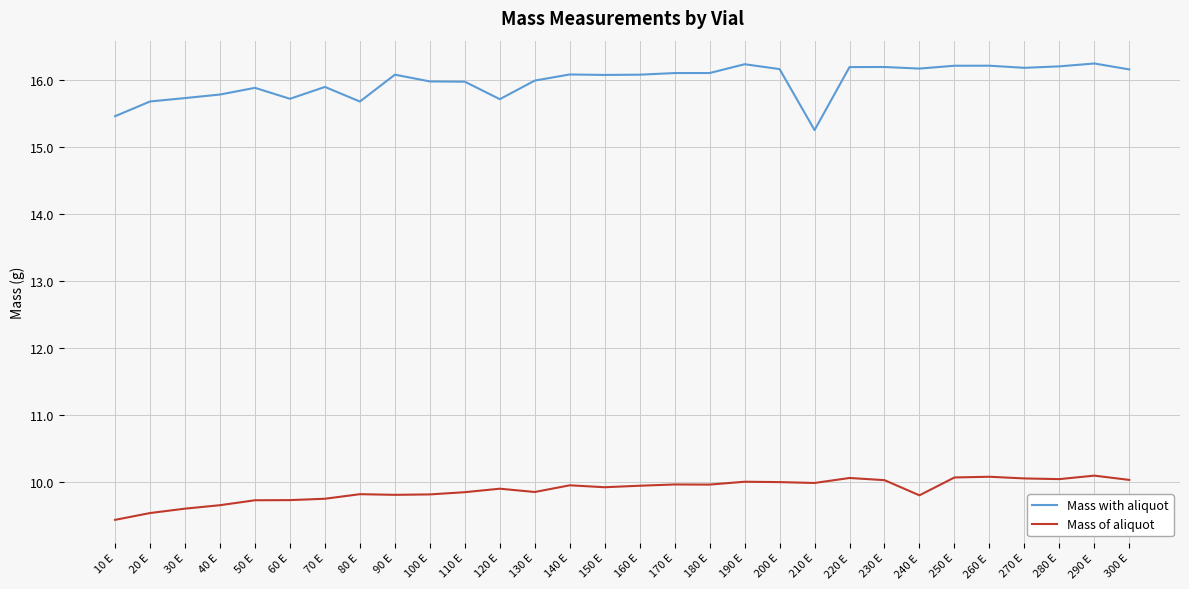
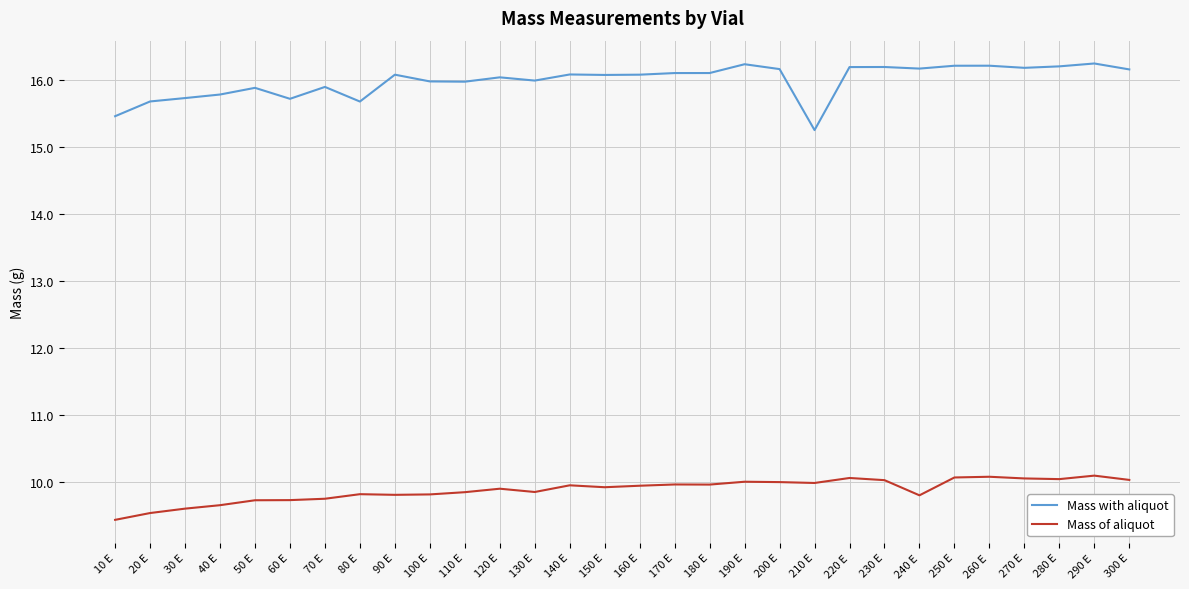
Mass with aliquot, 120 E: 15.7 -> 16.0
